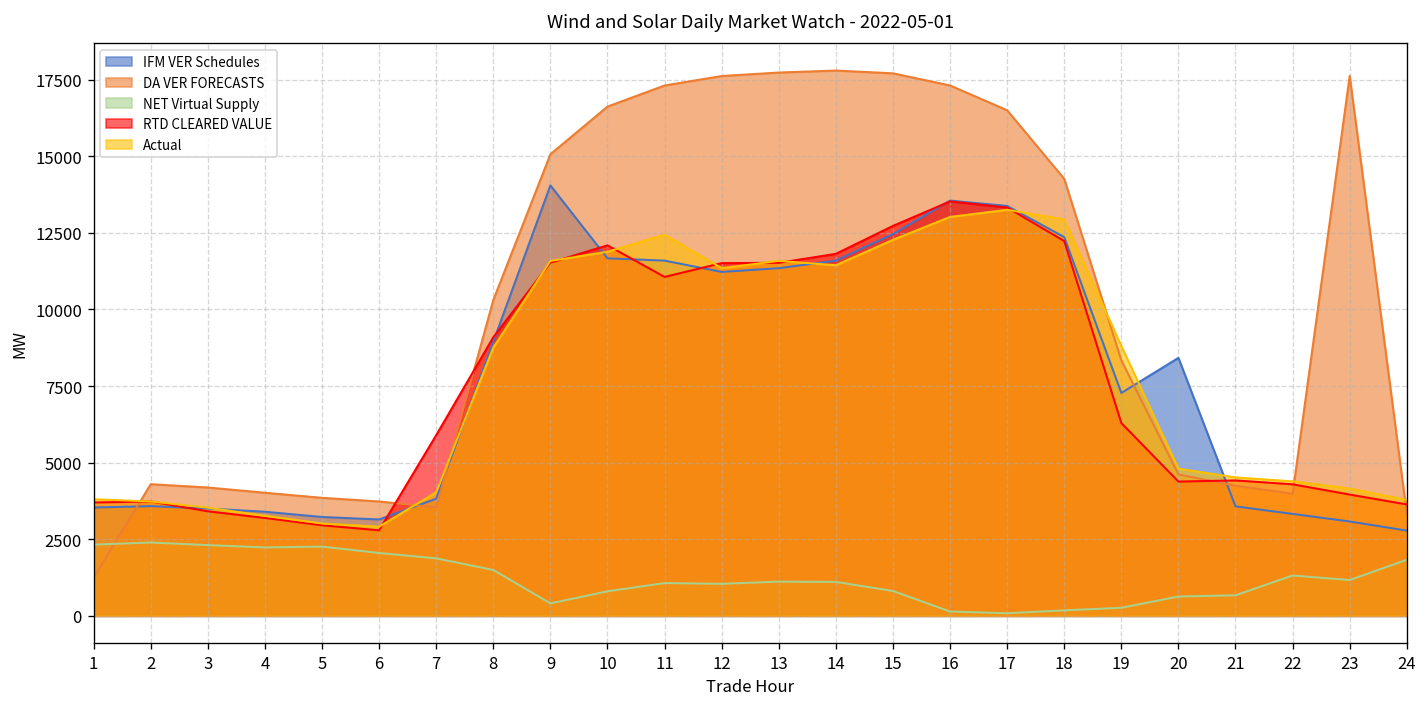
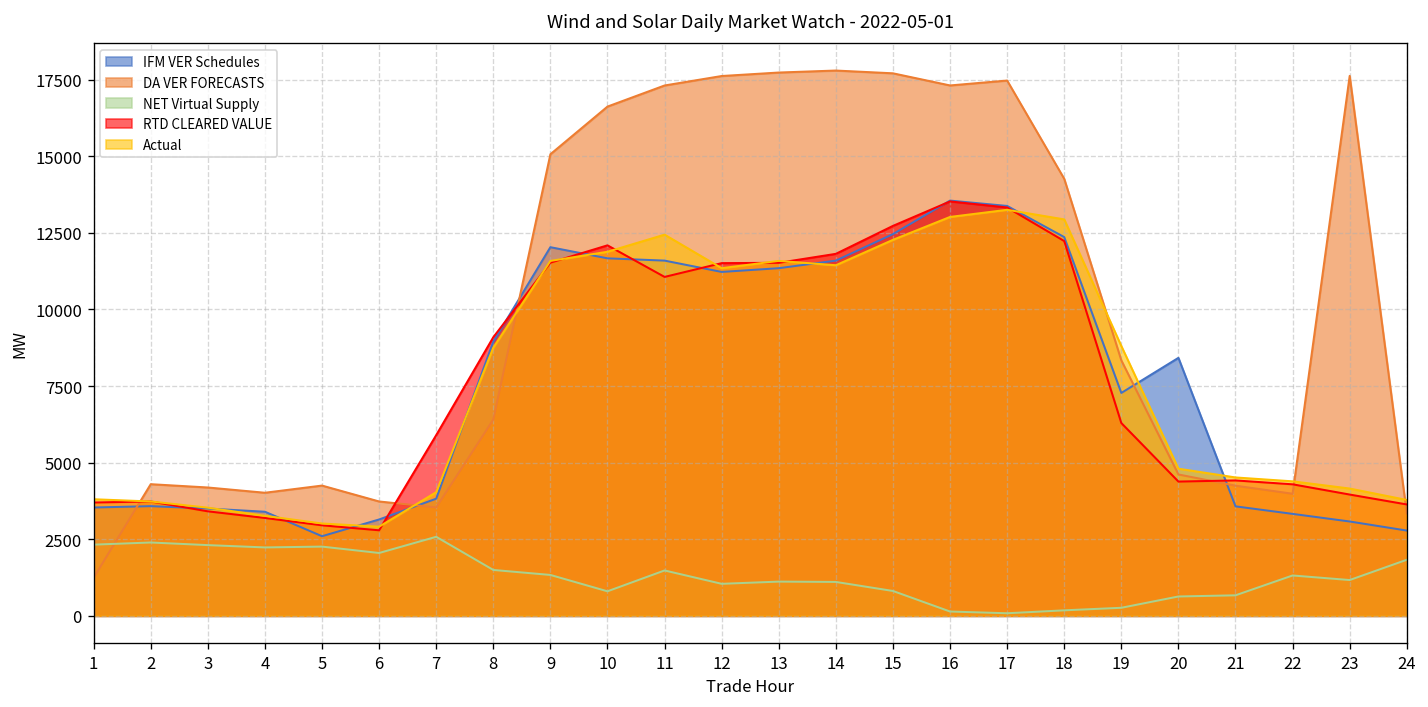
IFM VER Schedules, 5: 3200 -> 2600
DA VER FORECASTS, 5: 3900 -> 4300
NET Virtual Supply, 7: 1900 -> 2600
DA VER FORECASTS, 8: 10300 -> 6400
IFM VER Schedules, 9: 14000 -> 12000
NET Virtual Supply, 9: 400 -> 1300
NET Virtual Supply, 11: 1100 -> 1500
DA VER FORECASTS, 17: 16500 -> 17500
